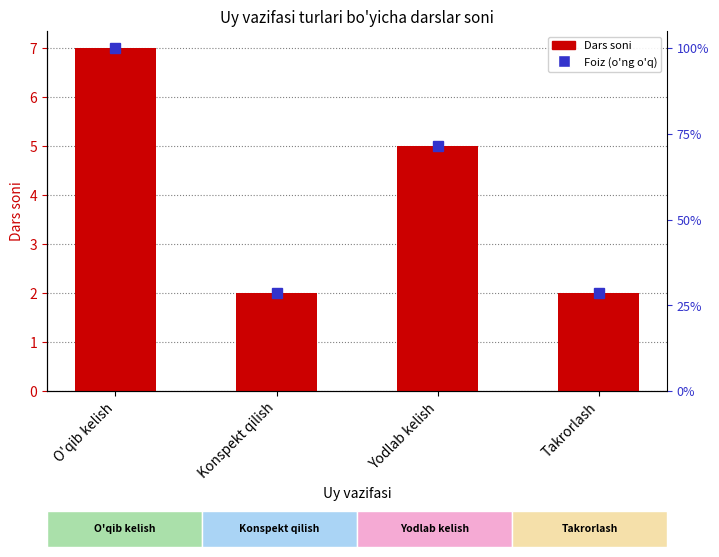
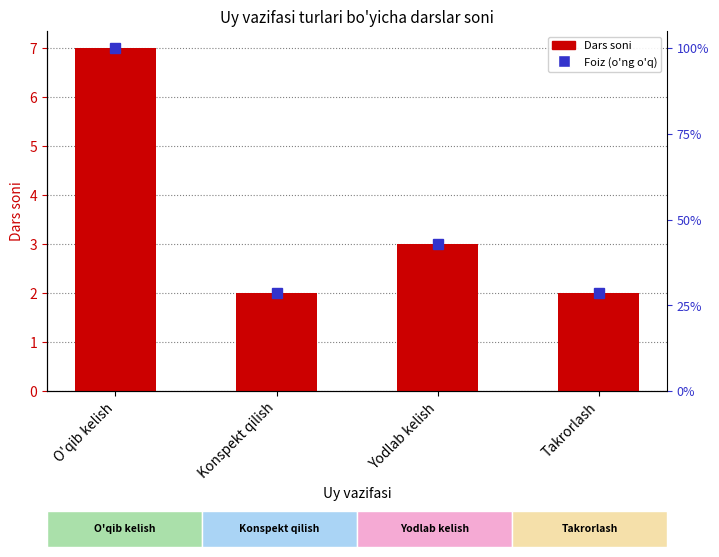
Dars soni, Yodlab kelish: 5 -> 3
